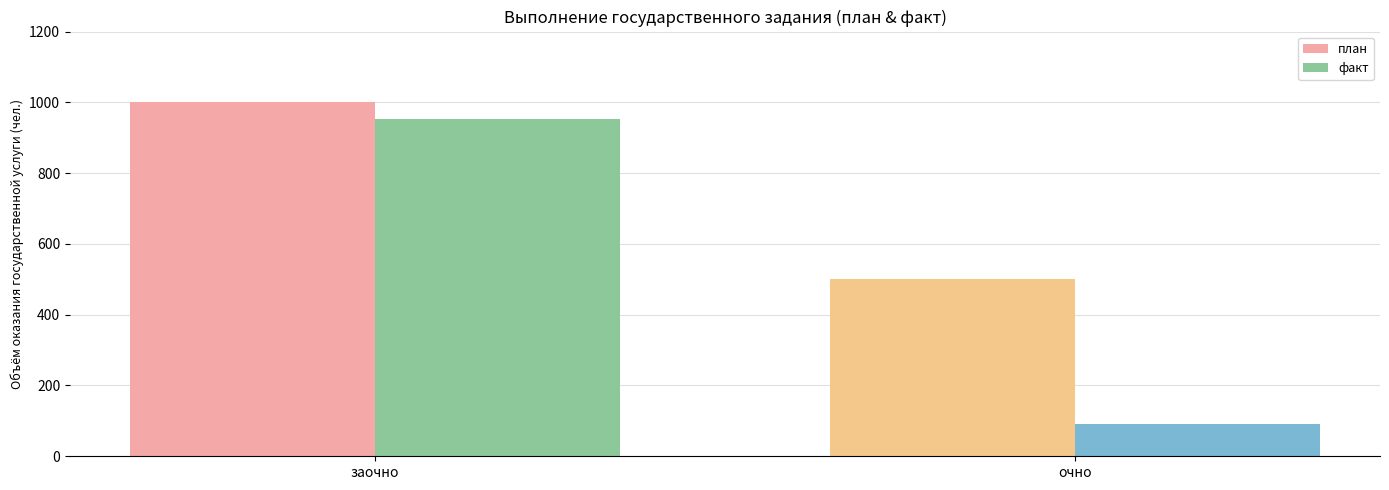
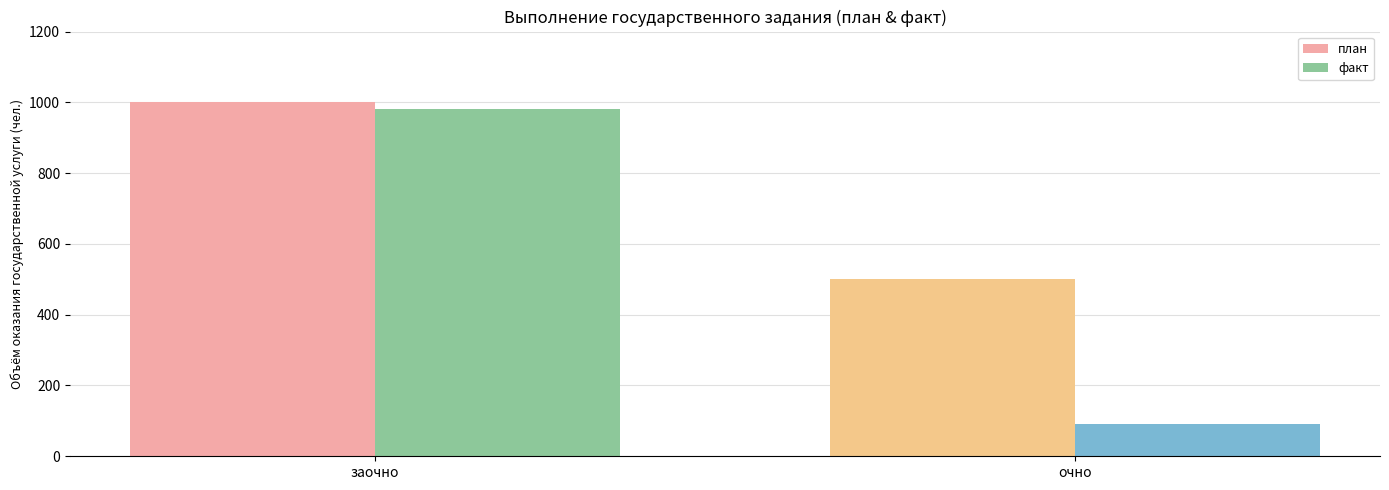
факт, заочно: 950 -> 980
